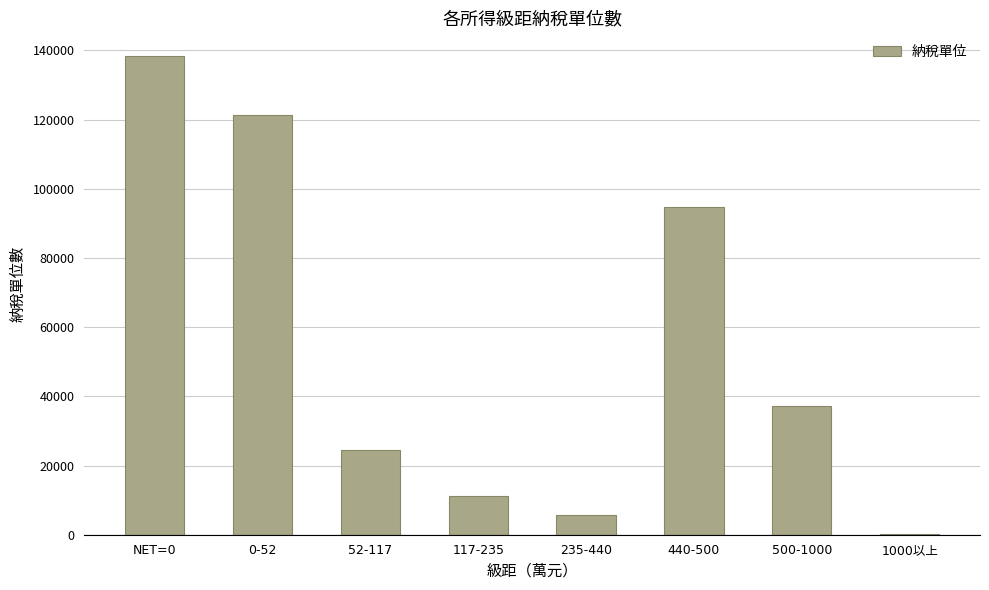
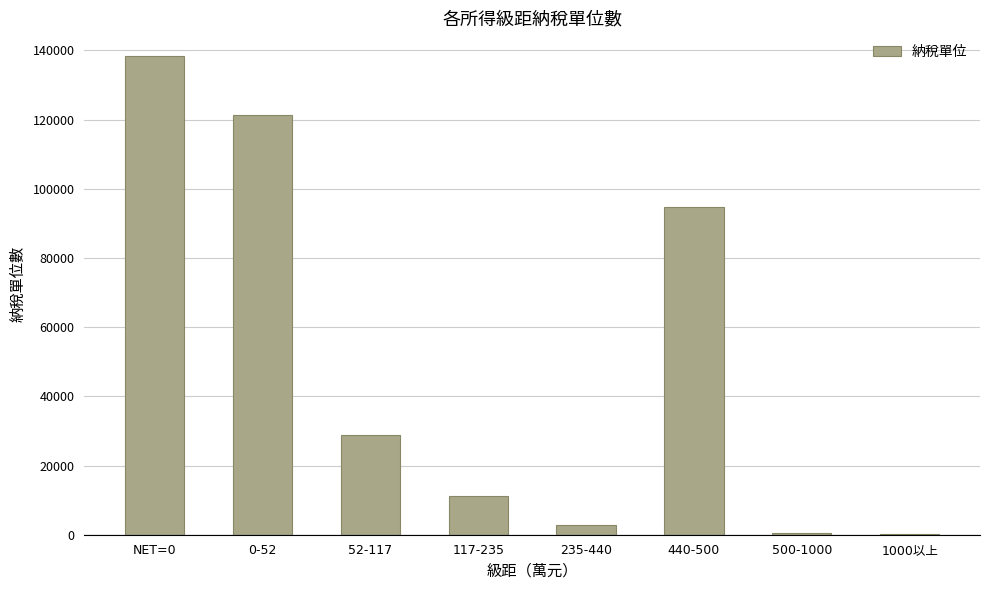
52-117: 24000 -> 29000
235-440: 6000 -> 3000
500-1000: 37000 -> 1000
